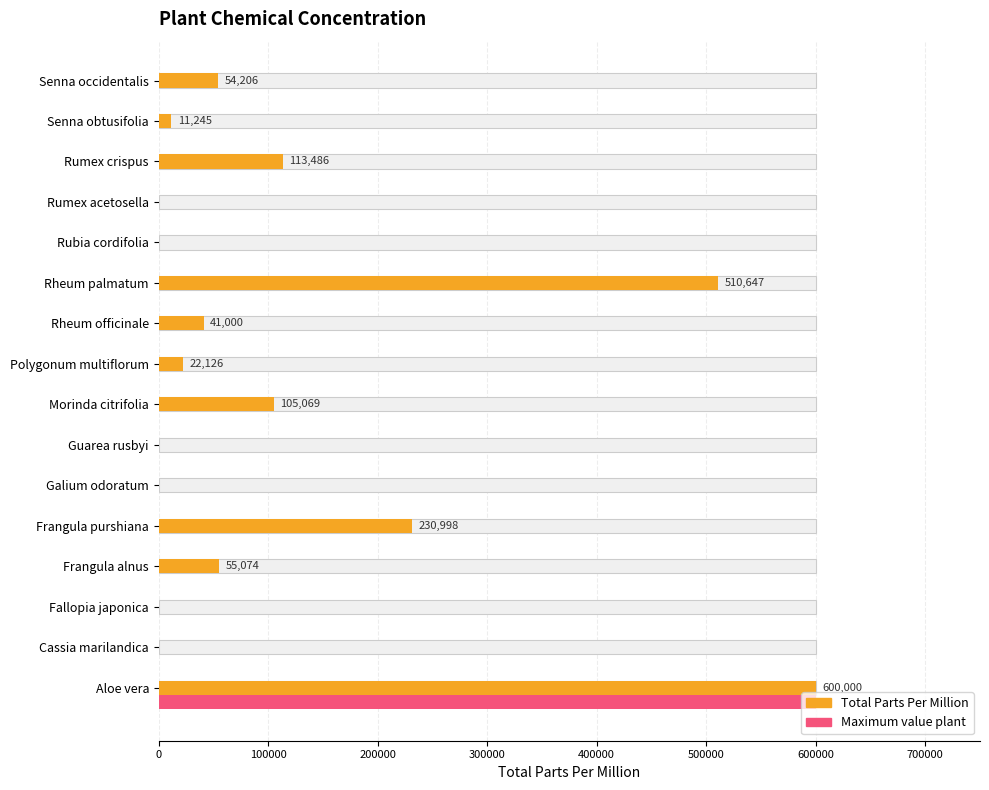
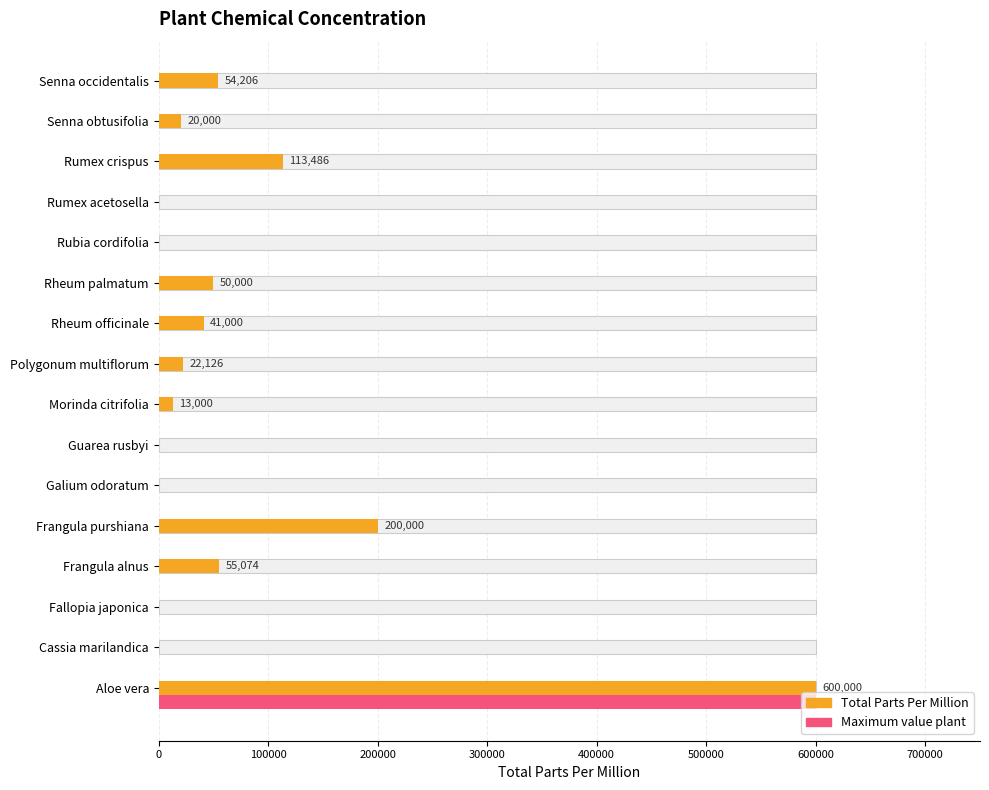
Total Parts Per Million, Senna obtusifolia: 11,245 -> 20,000
Total Parts Per Million, Rheum palmatum: 510,647 -> 50,000
Total Parts Per Million, Morinda citrifolia: 105,069 -> 13,000
Total Parts Per Million, Frangula purshiana: 230,998 -> 200,000
